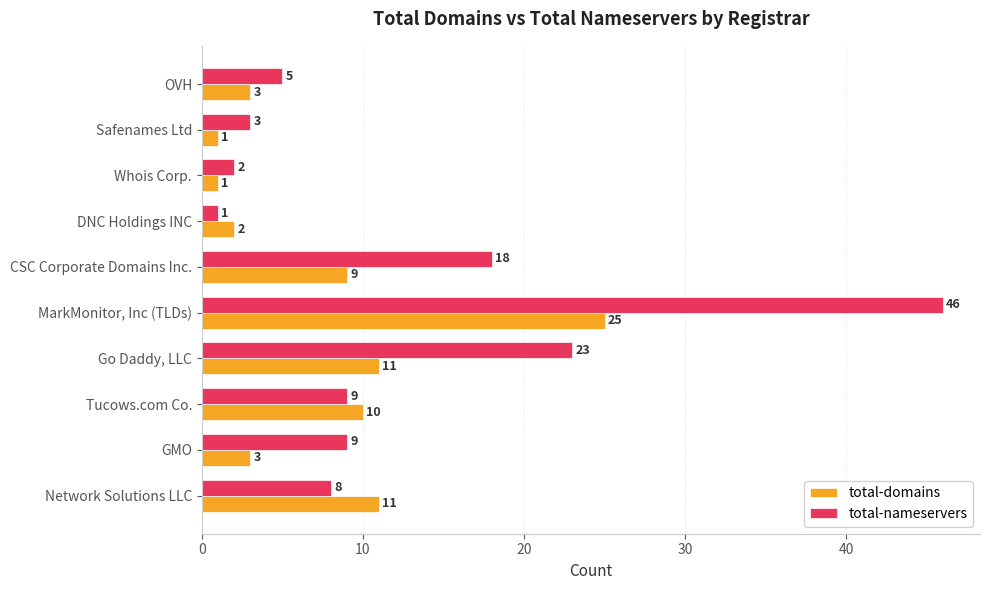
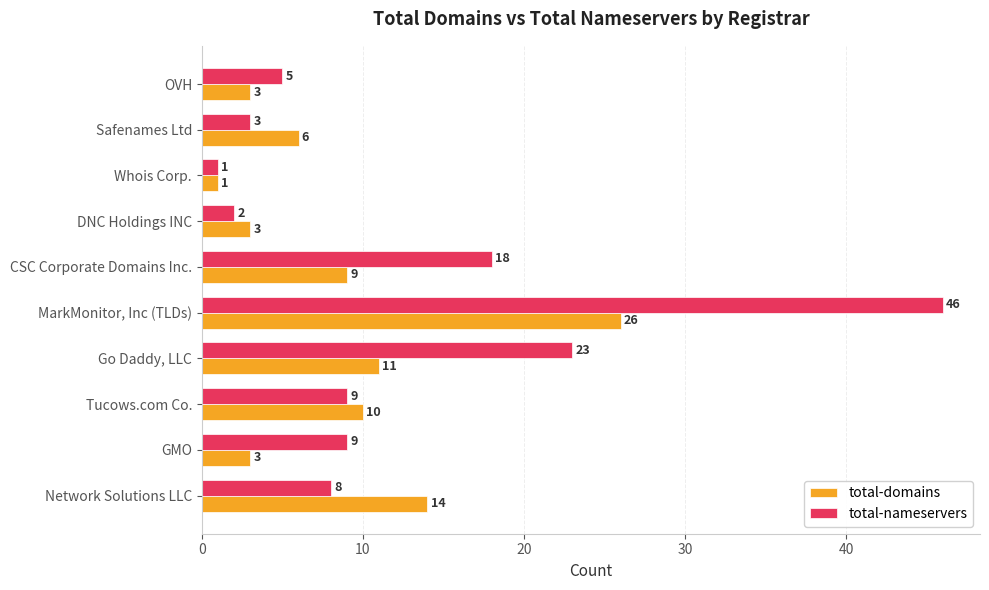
total-domains, Safenames Ltd: 1 -> 6
total-nameservers, Whois Corp.: 2 -> 1
total-nameservers, DNC Holdings INC: 1 -> 2
total-domains, DNC Holdings INC: 2 -> 3
total-domains, MarkMonitor, Inc (TLDs): 25 -> 26
total-domains, Network Solutions LLC: 11 -> 14
